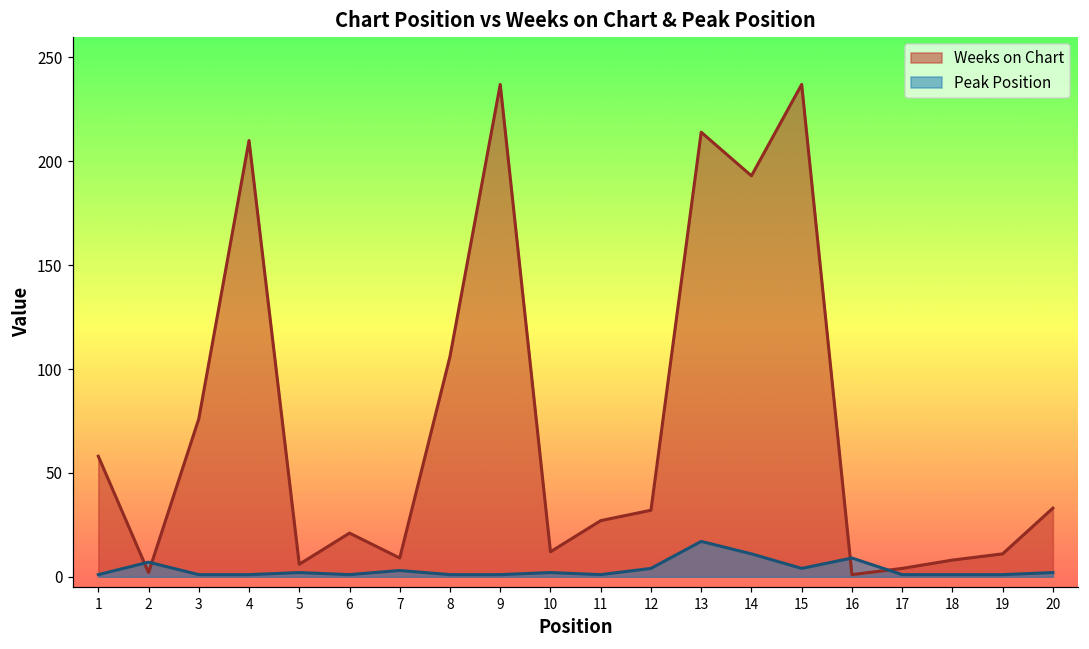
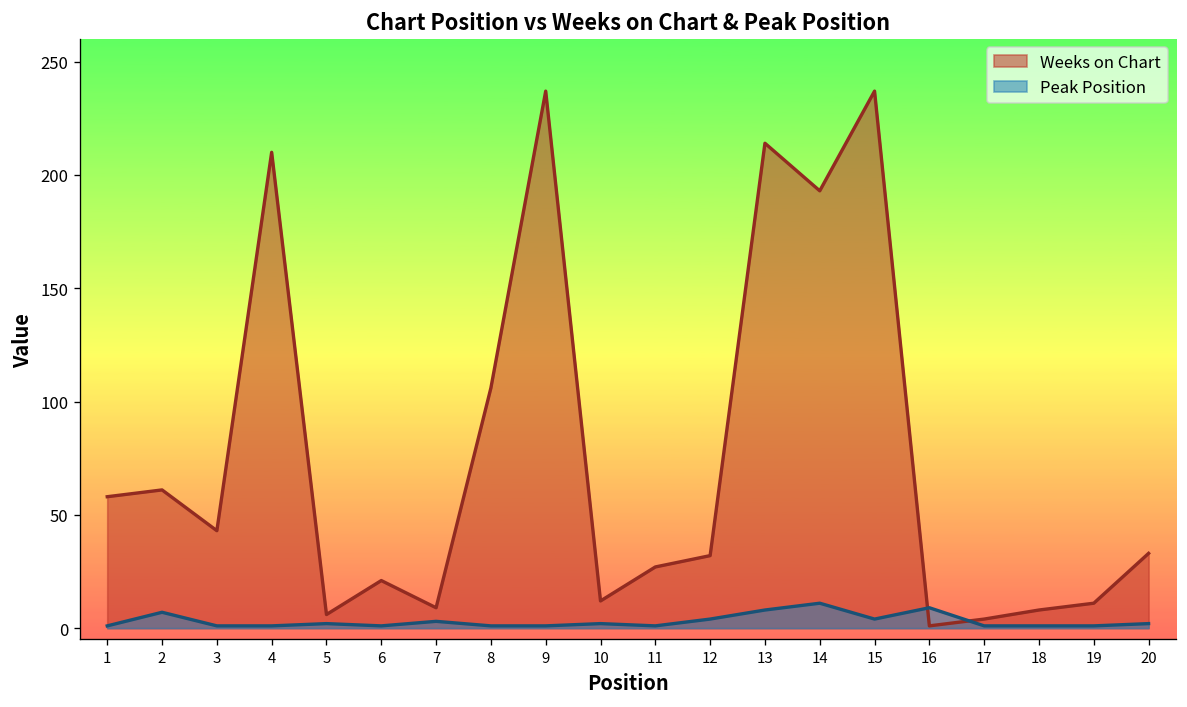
Weeks on Chart, 2: 2 -> 61
Weeks on Chart, 3: 76 -> 43
Peak Position, 13: 17 -> 8
